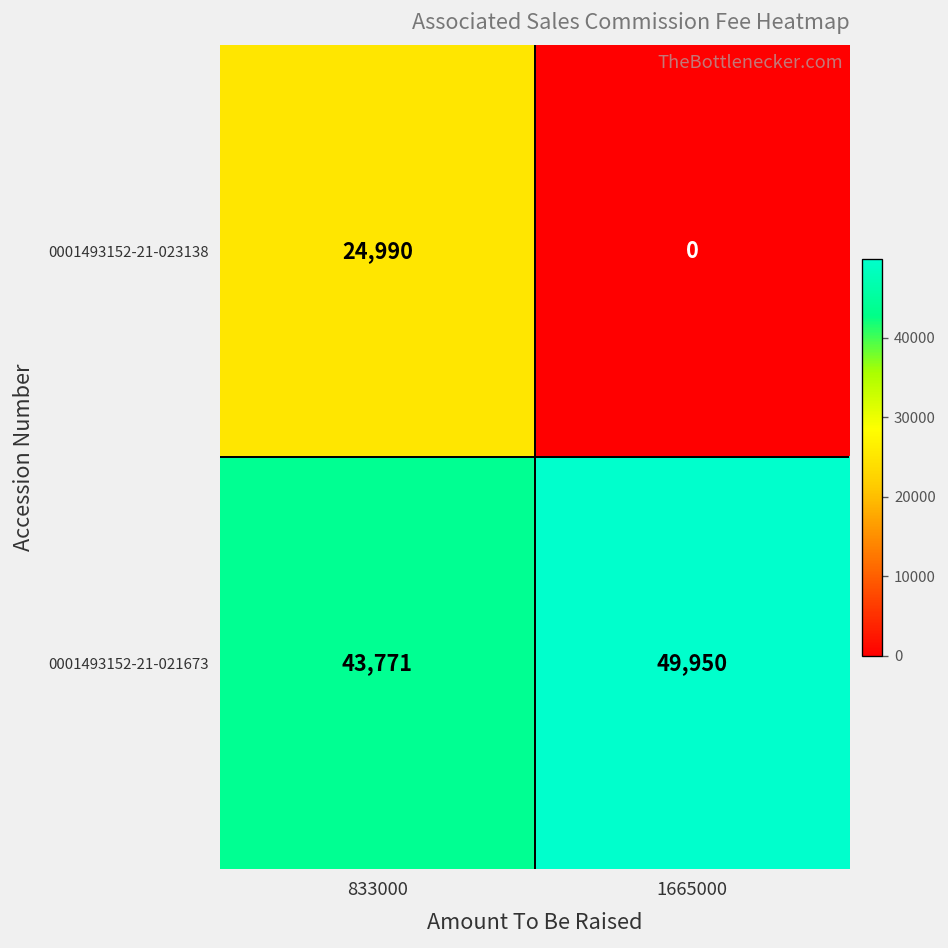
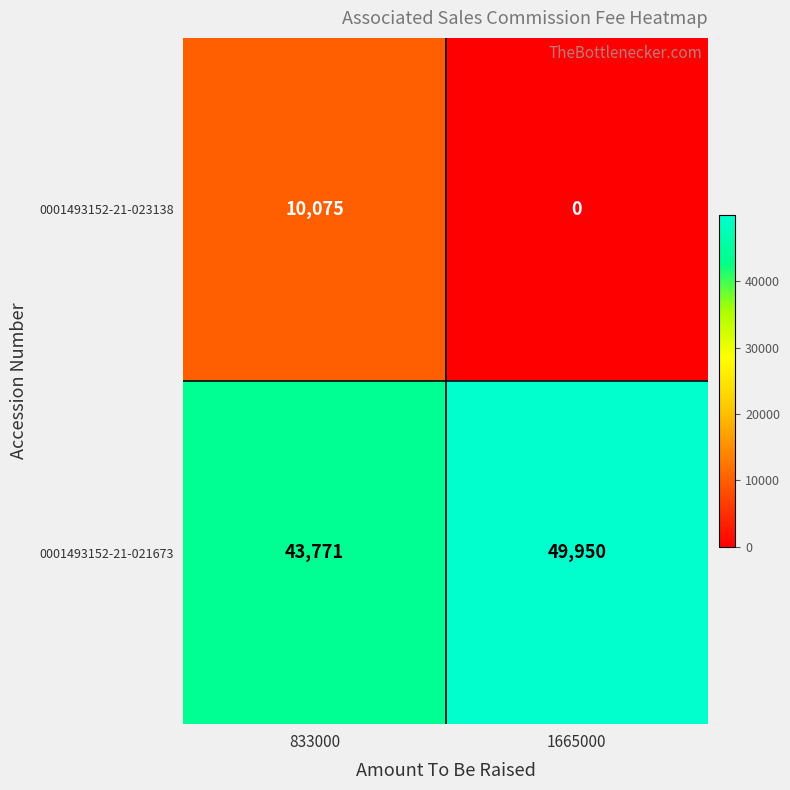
0001493152-21-023138, 833000: 24,990 -> 10,075
